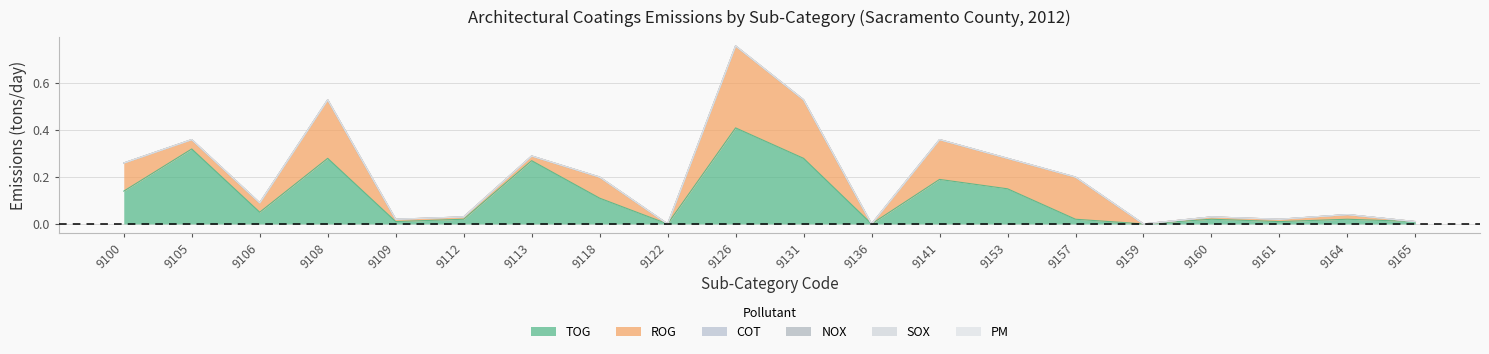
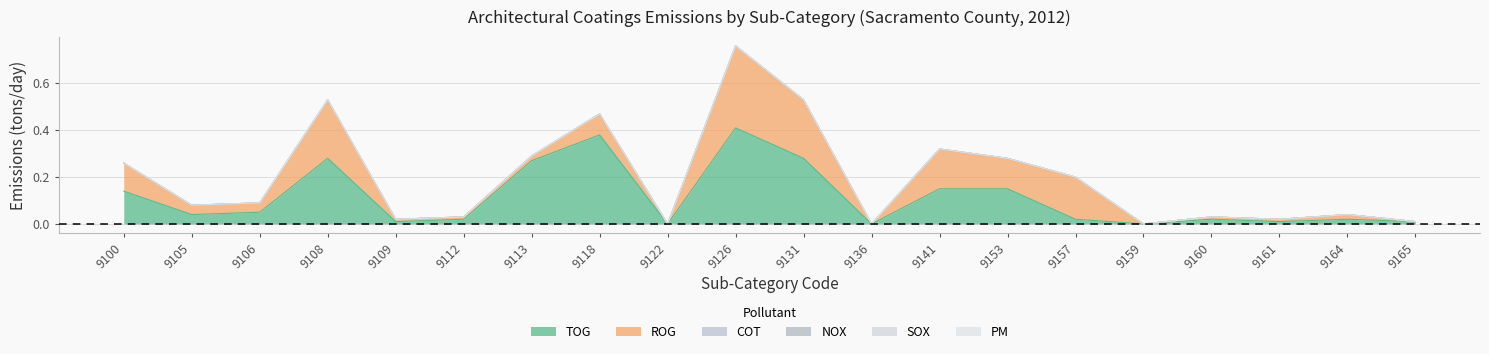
TOG, 9105: 0.32 -> 0.04
TOG, 9118: 0.11 -> 0.38
TOG, 9141: 0.19 -> 0.15
